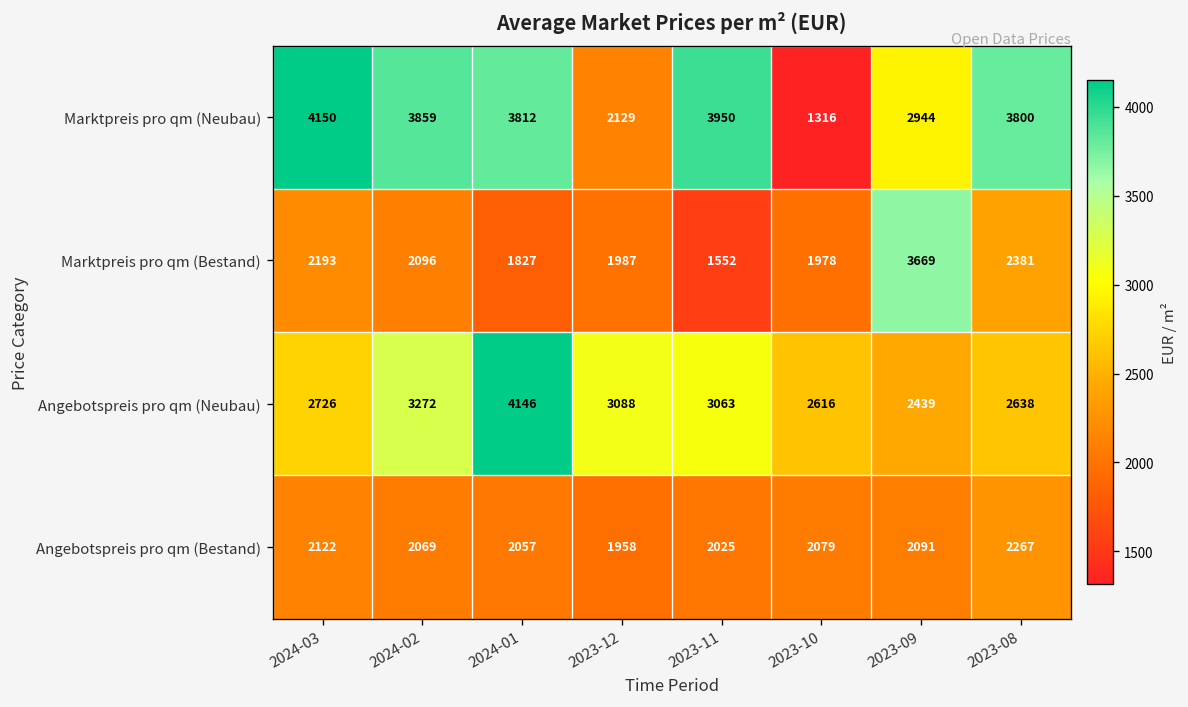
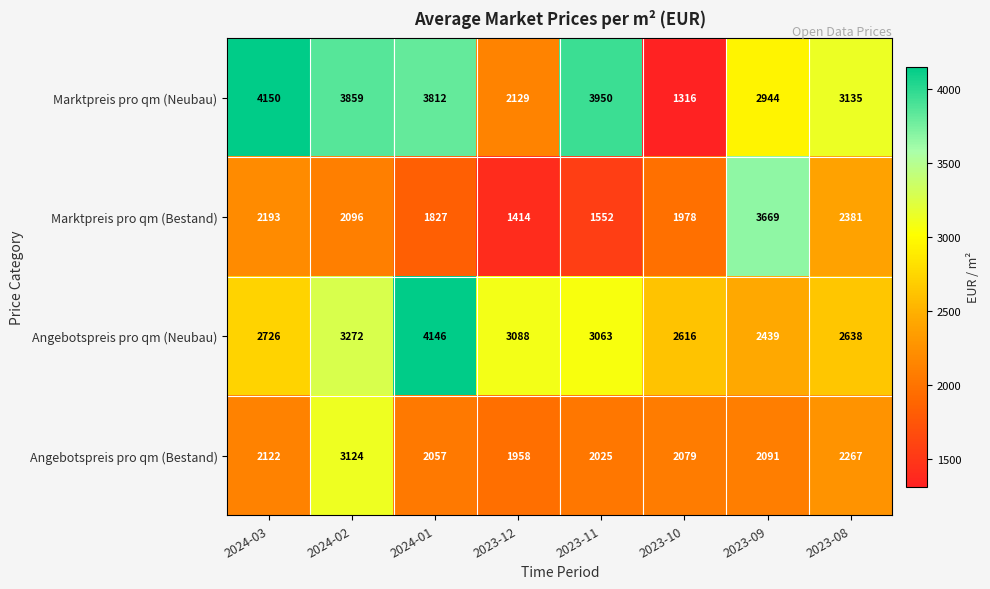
Marktpreis pro qm (Neubau), 2023-08: 3800 -> 3135
Marktpreis pro qm (Bestand), 2023-12: 1987 -> 1414
Angebotspreis pro qm (Bestand), 2024-02: 2069 -> 3124
